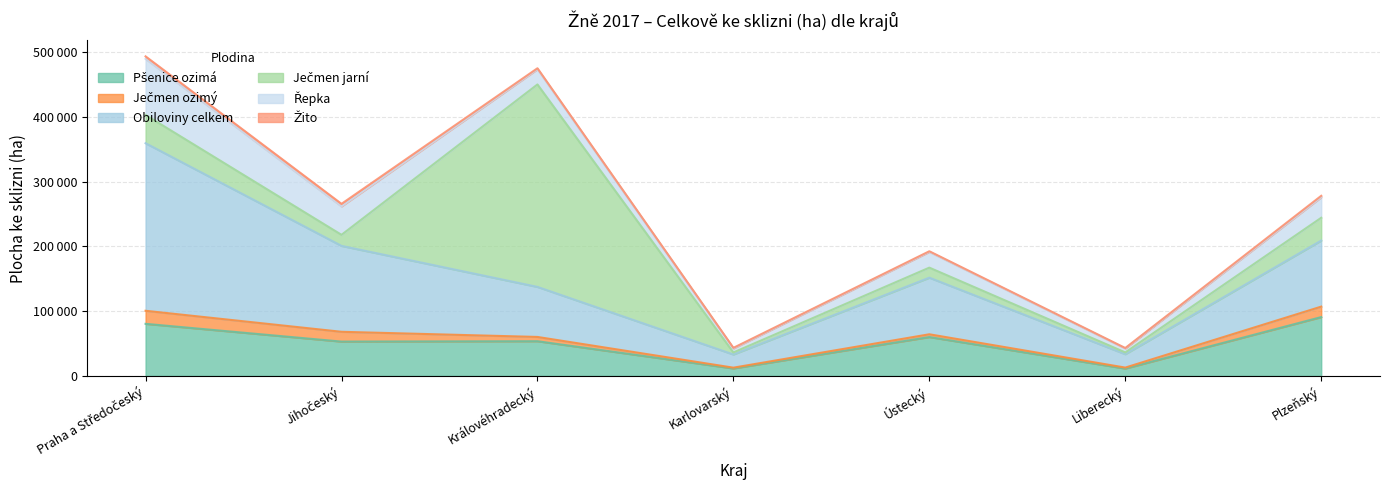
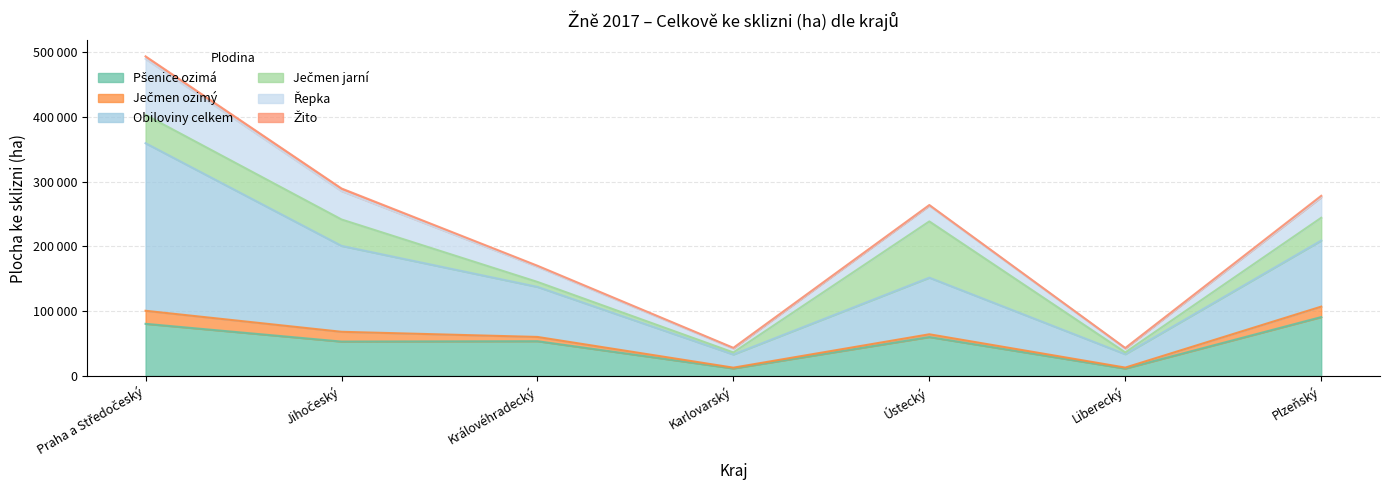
Ječmen jarní, Jihočeský: 20000 -> 40000
Ječmen jarní, Královéhradecký: 310000 -> 10000
Ječmen jarní, Ústecký: 20000 -> 90000
